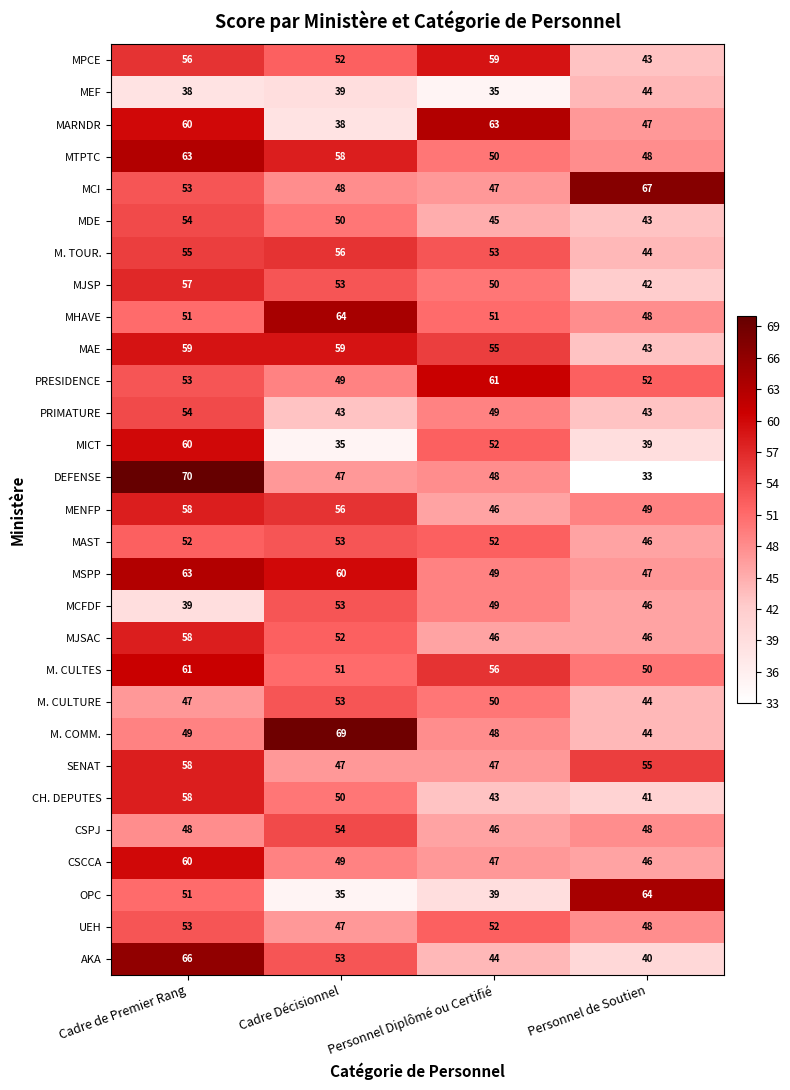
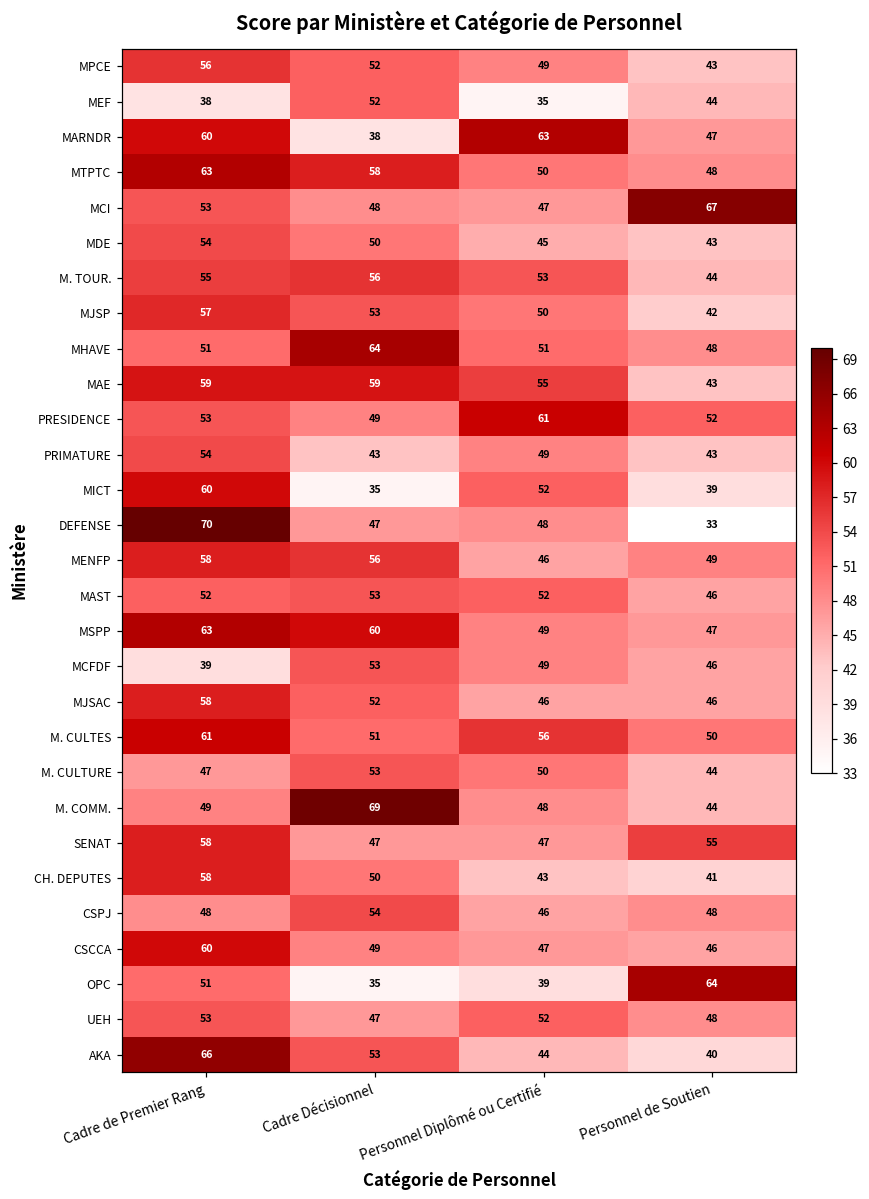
MPCE, Personnel Diplômé ou Certifié: 59 -> 49
MEF, Cadre Décisionnel: 39 -> 52
